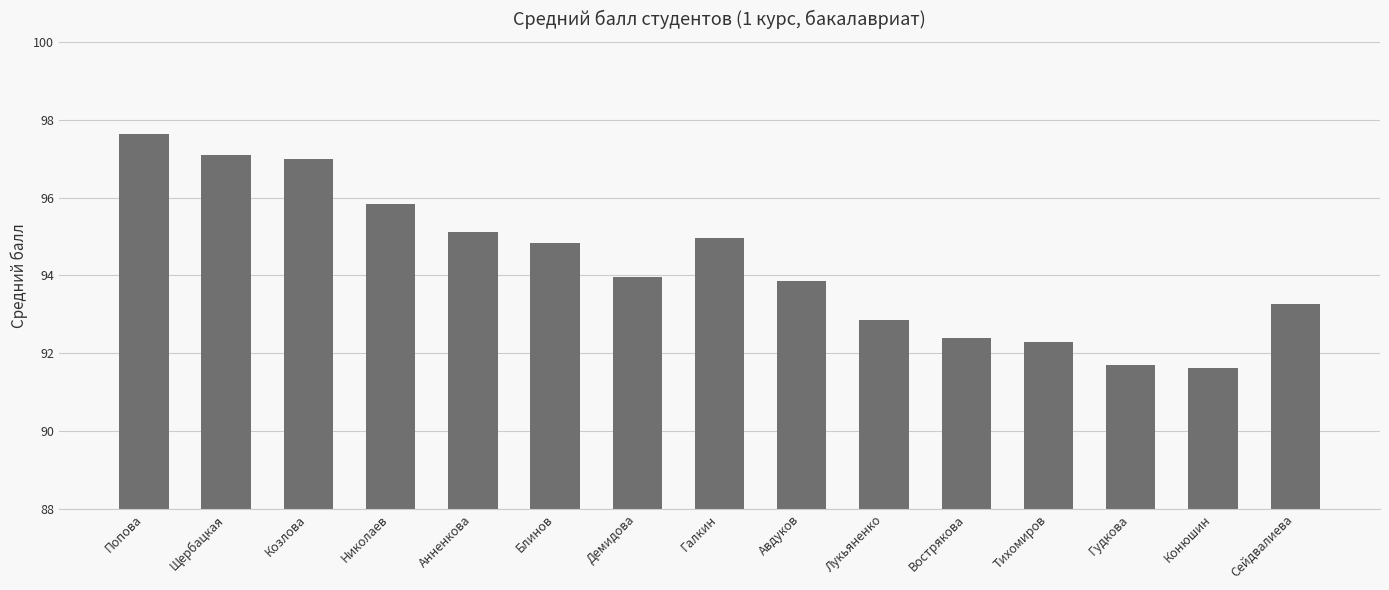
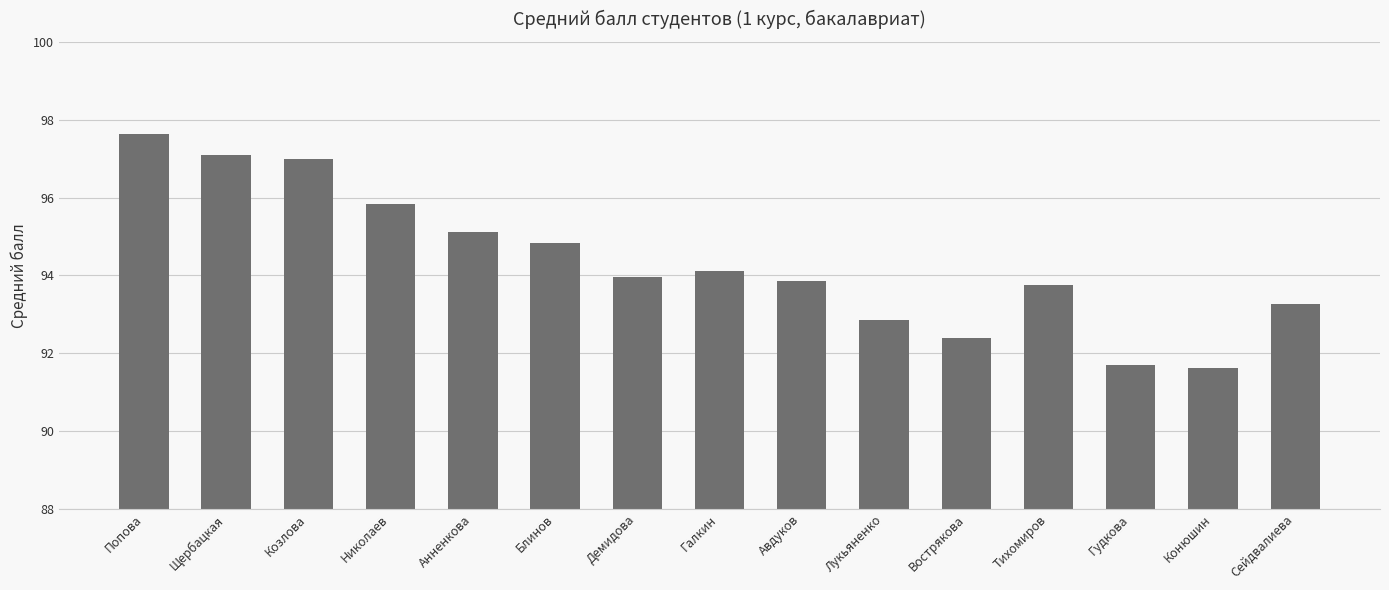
Галкин: 95.0 -> 94.1
Тихомиров: 92.3 -> 93.7
